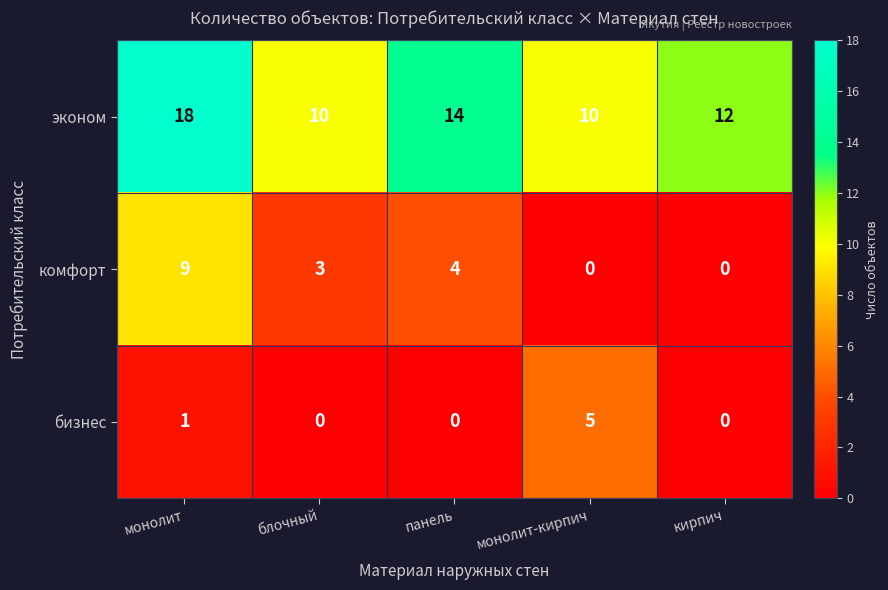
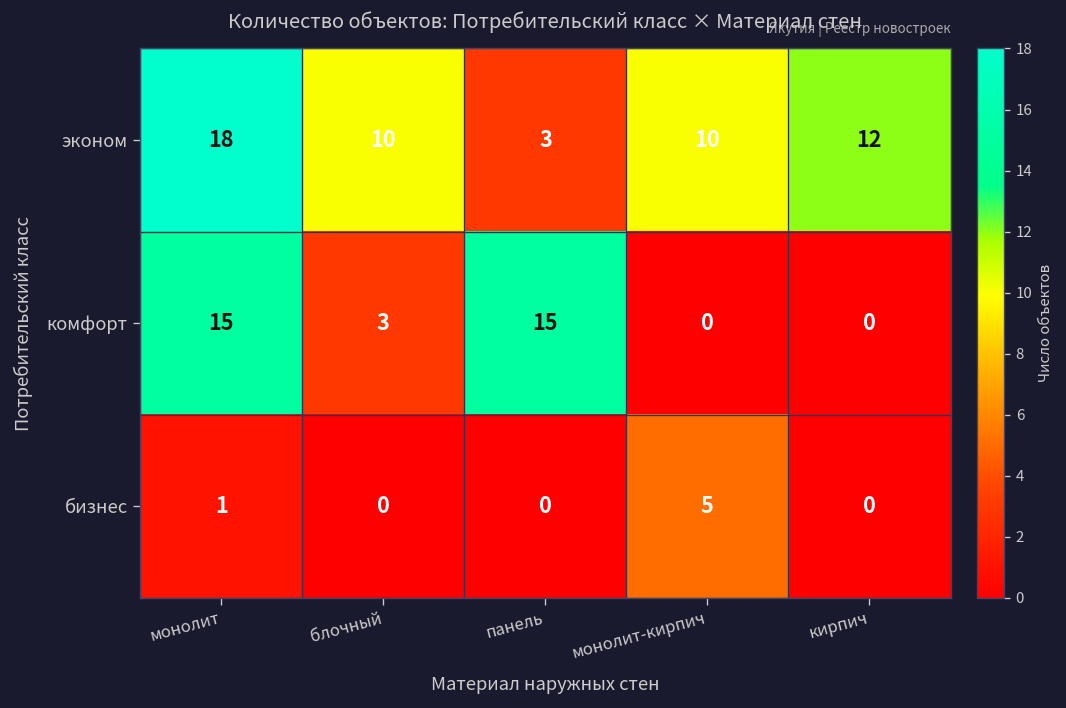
эконом, панель: 14 -> 3
комфорт, монолит: 9 -> 15
комфорт, панель: 4 -> 15
